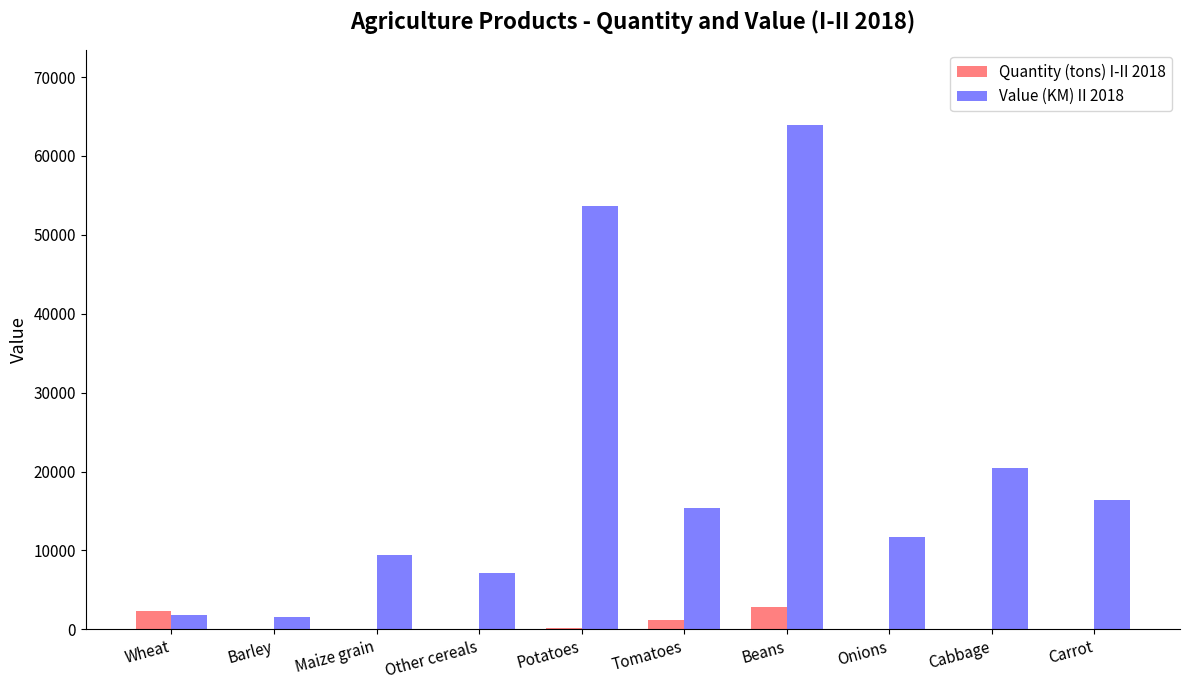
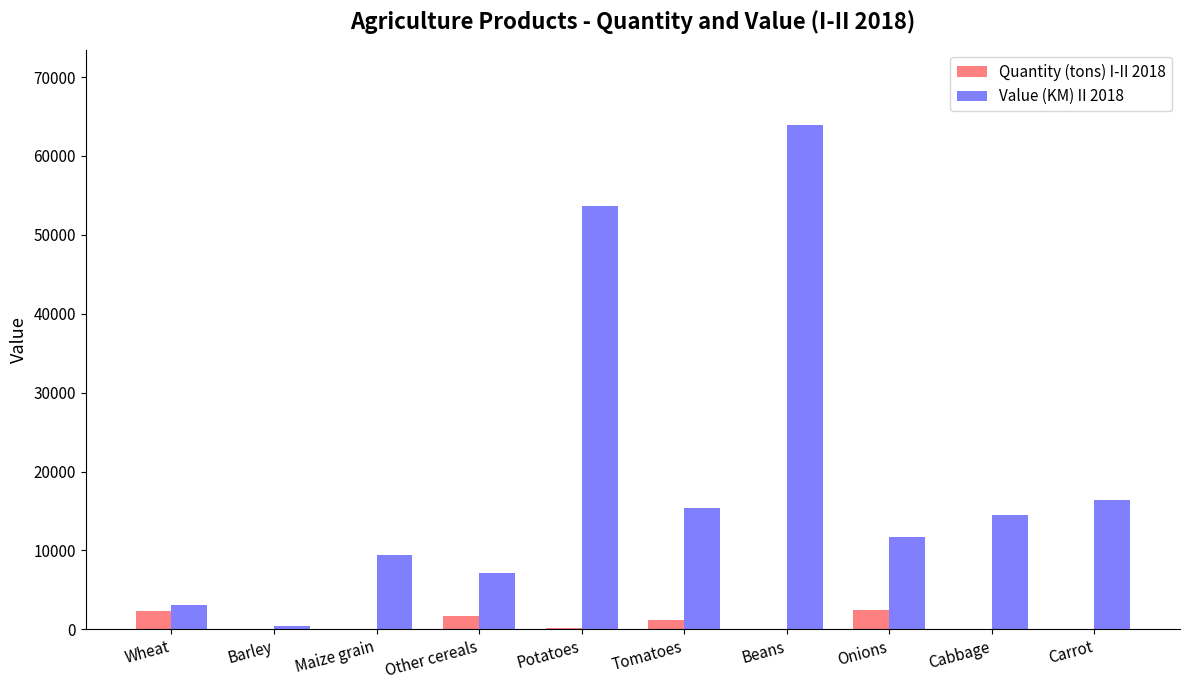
Value (KM) II 2018, Wheat: 2000 -> 3000
Value (KM) II 2018, Barley: 2000 -> 0
Quantity (tons) I-II 2018, Other cereals: 0 -> 2000
Quantity (tons) I-II 2018, Beans: 3000 -> 0
Quantity (tons) I-II 2018, Onions: 0 -> 2000
Value (KM) II 2018, Cabbage: 20000 -> 15000
